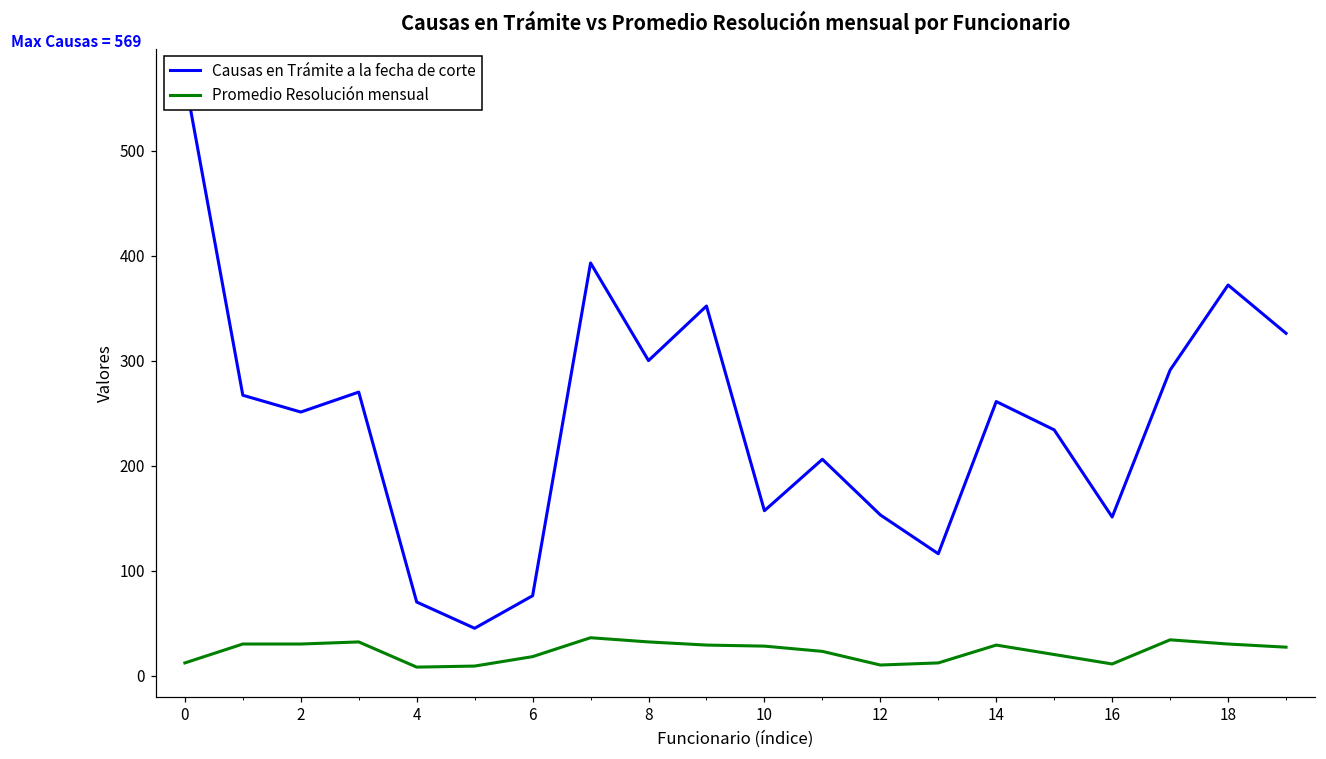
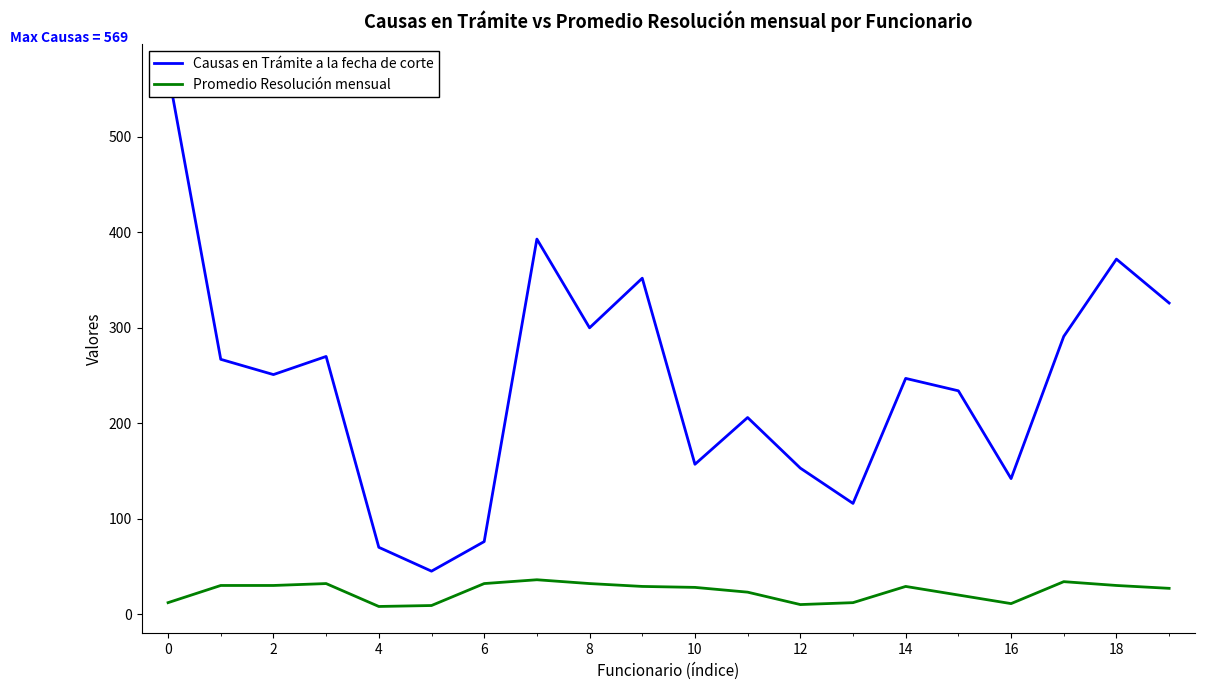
Promedio Resolución mensual, 6: 20 -> 30
Causas en Trámite a la fecha de corte, 14: 260 -> 250
Causas en Trámite a la fecha de corte, 16: 150 -> 140
